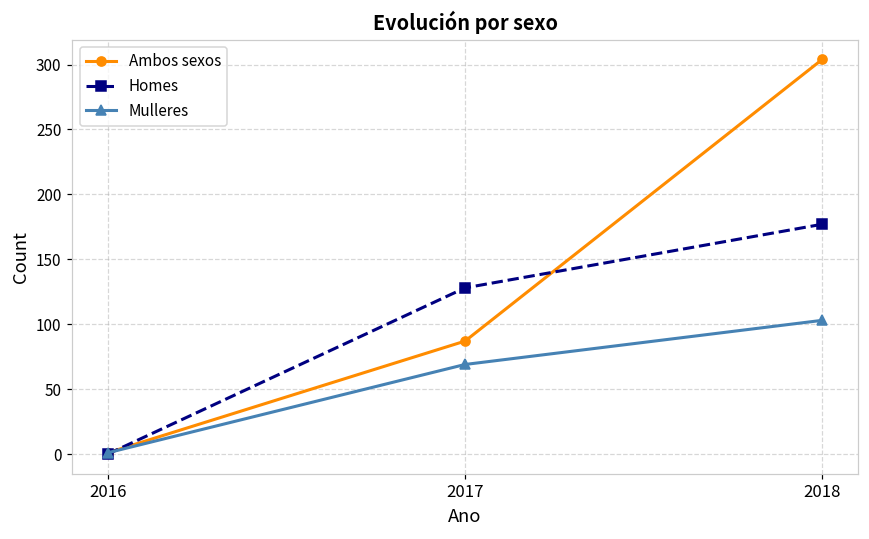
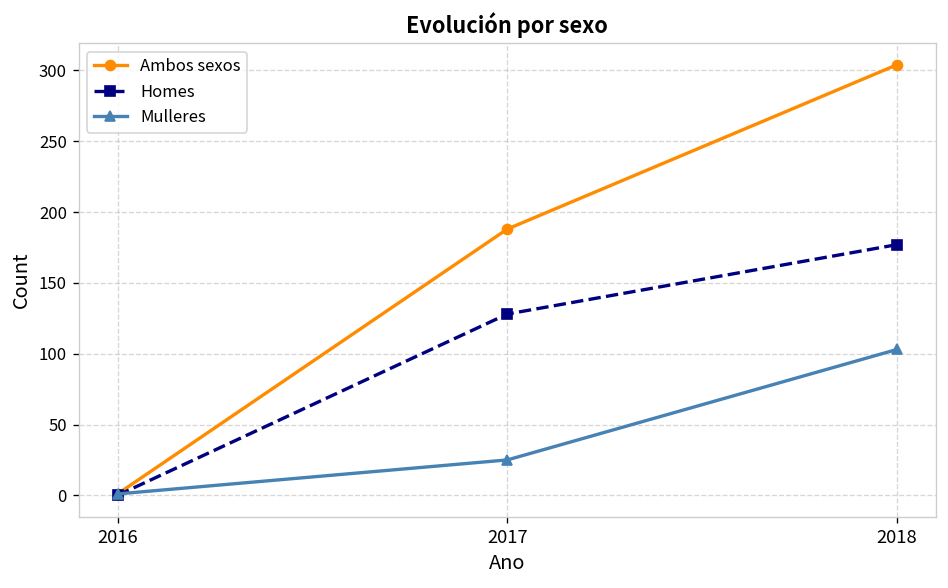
Ambos sexos, 2017: 87 -> 188
Mulleres, 2017: 69 -> 25
